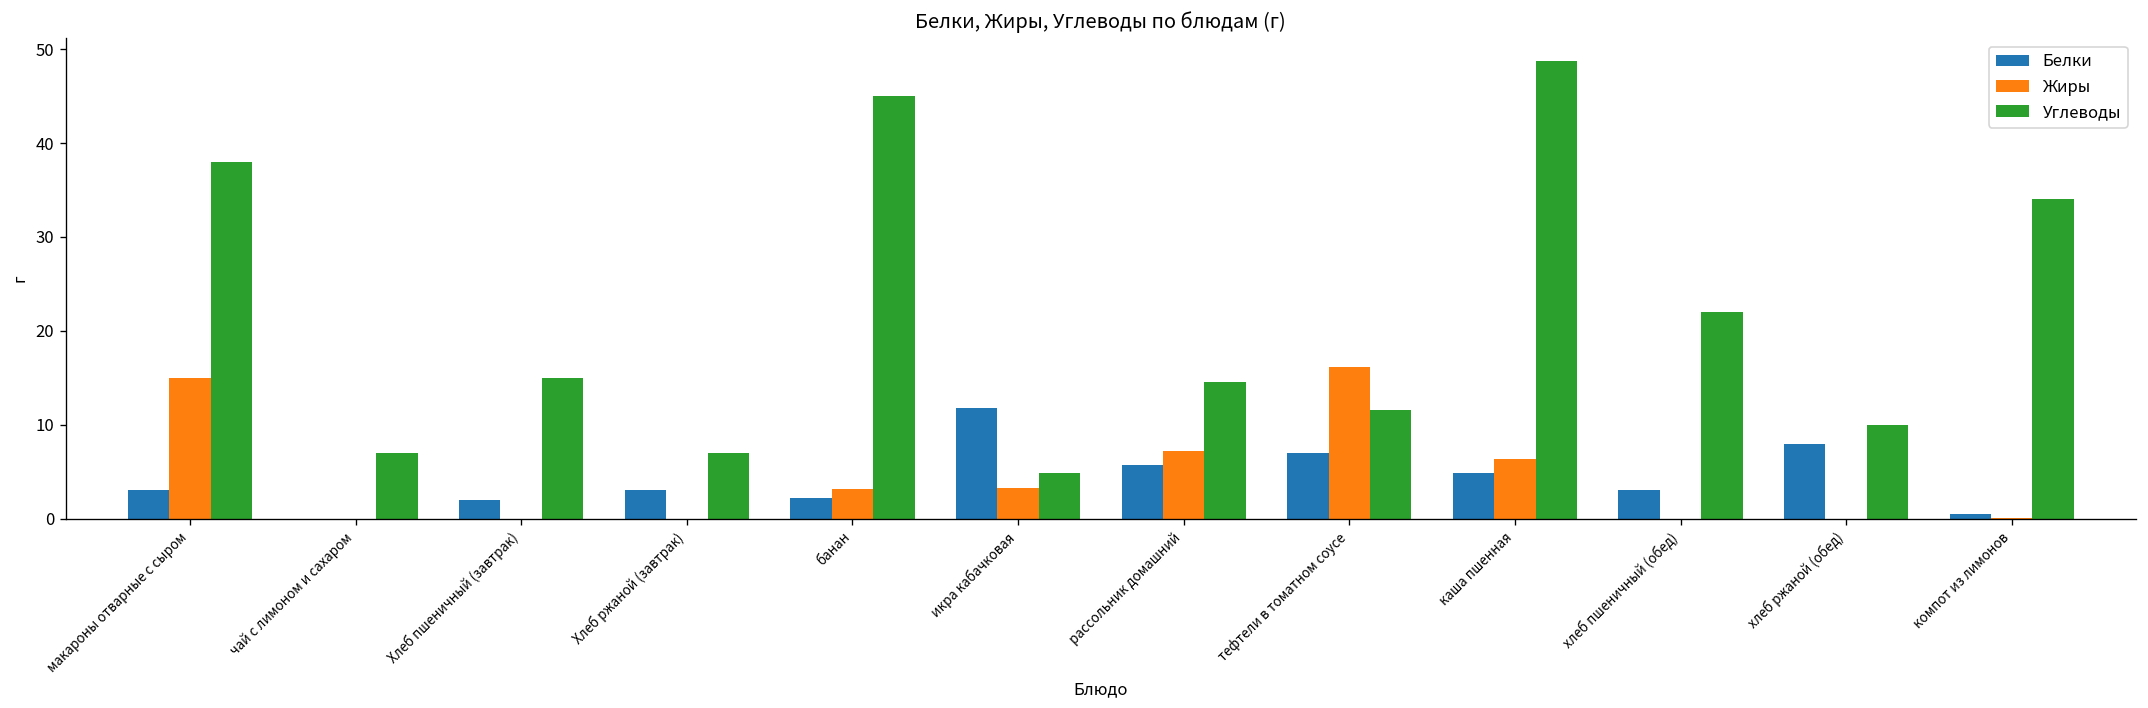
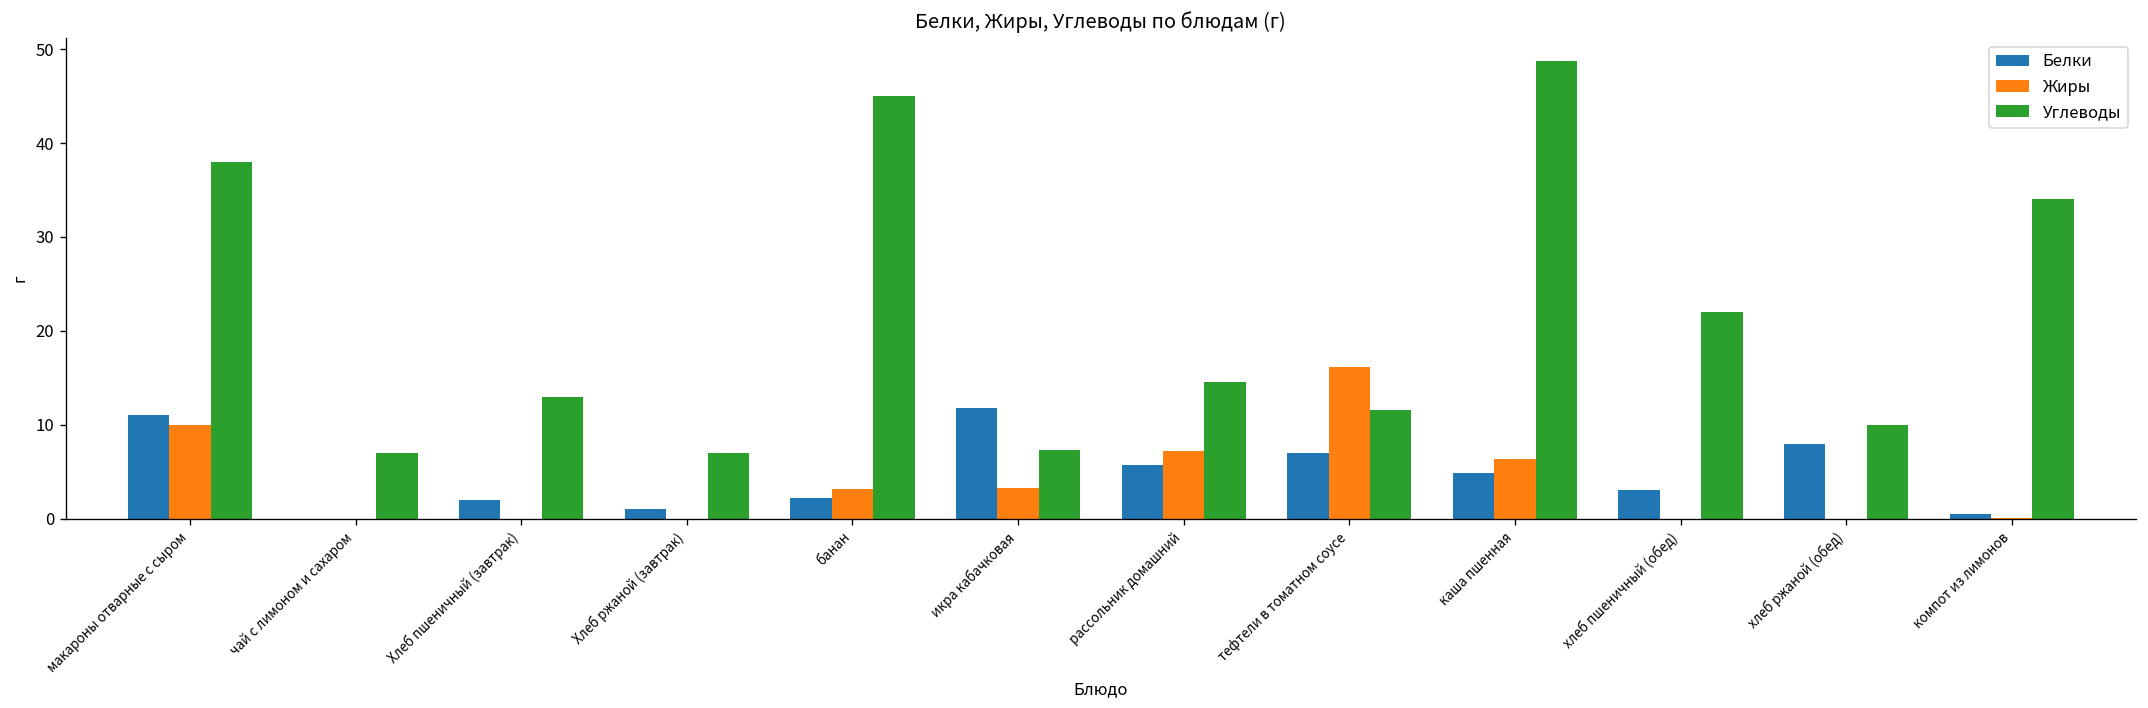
Белки, макароны отварные с сыром: 3 -> 11
Жиры, макароны отварные с сыром: 15 -> 10
Углеводы, Хлеб пшеничный (завтрак): 15 -> 13
Белки, Хлеб ржаной (завтрак): 3 -> 1
Углеводы, икра кабачковая: 5 -> 7
